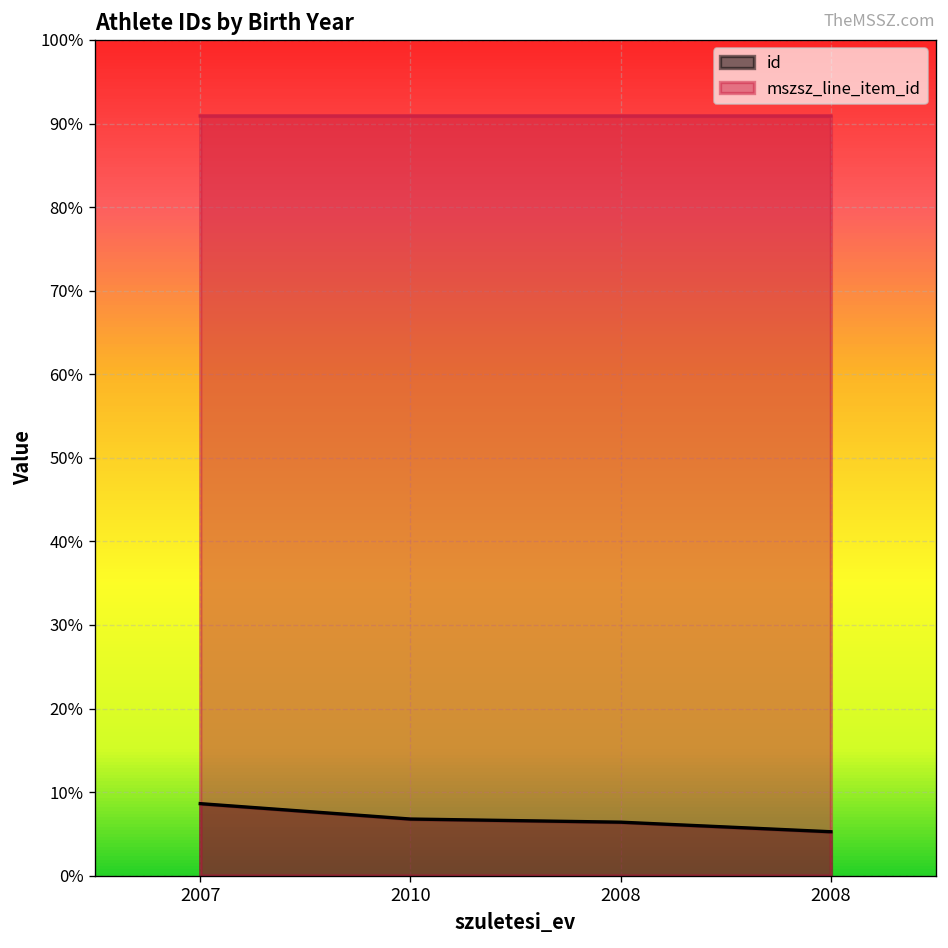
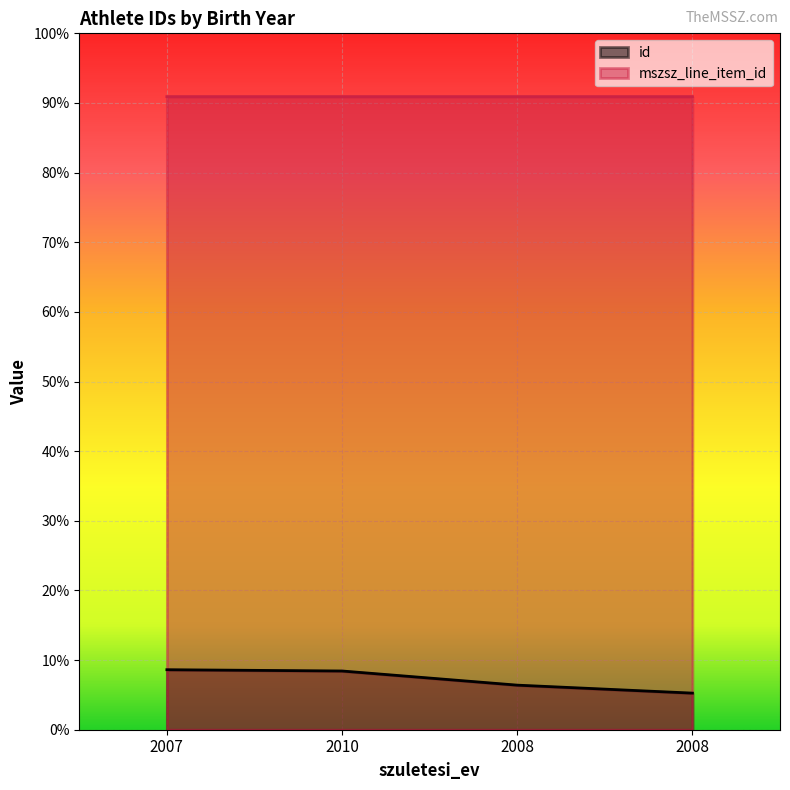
id, 2010: 7% -> 8%
